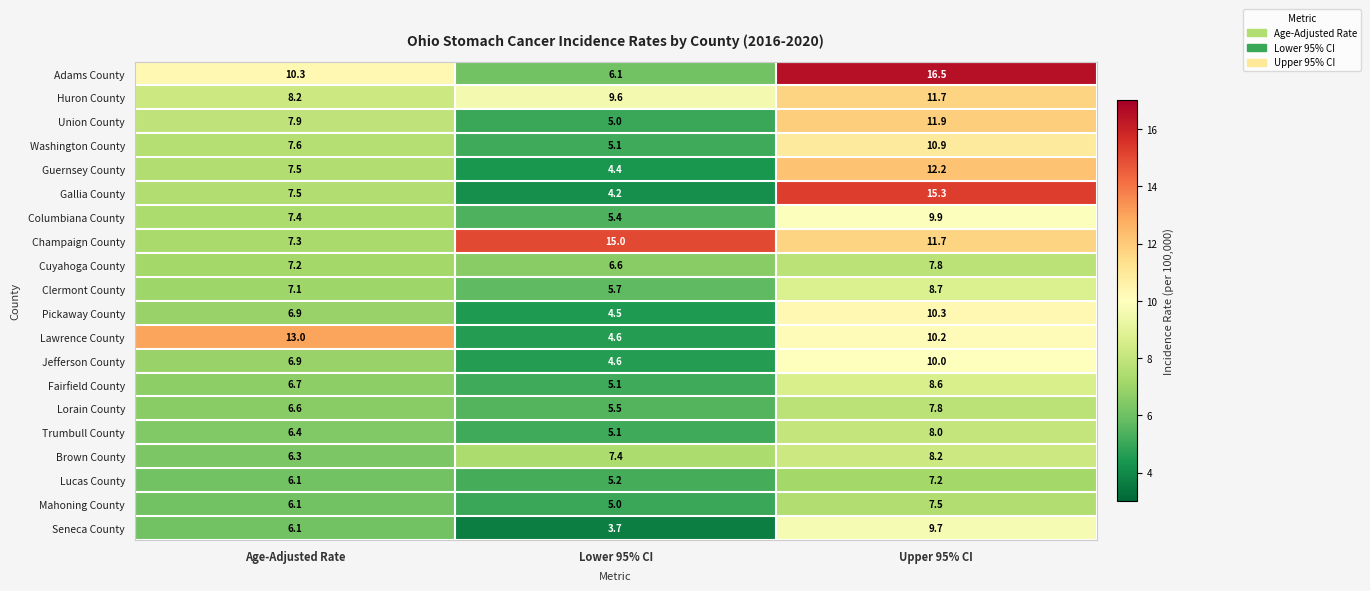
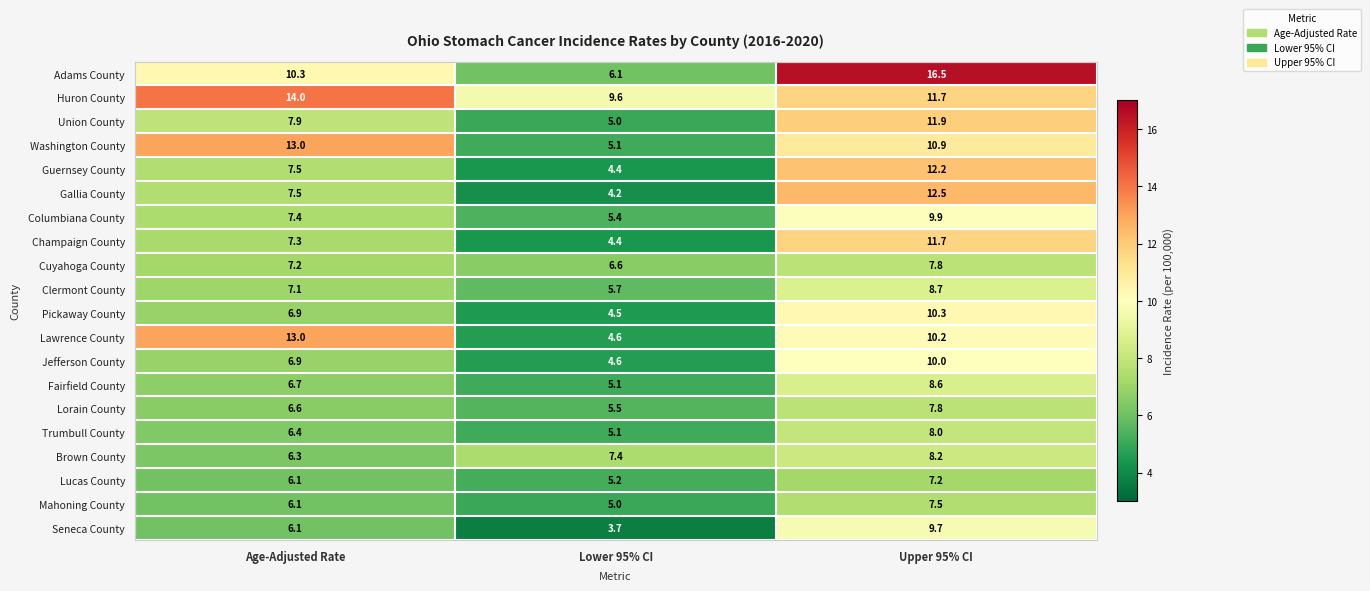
Huron County, Age-Adjusted Rate: 8.2 -> 14.0
Washington County, Age-Adjusted Rate: 7.6 -> 13.0
Gallia County, Upper 95% CI: 15.3 -> 12.5
Champaign County, Lower 95% CI: 15.0 -> 4.4
